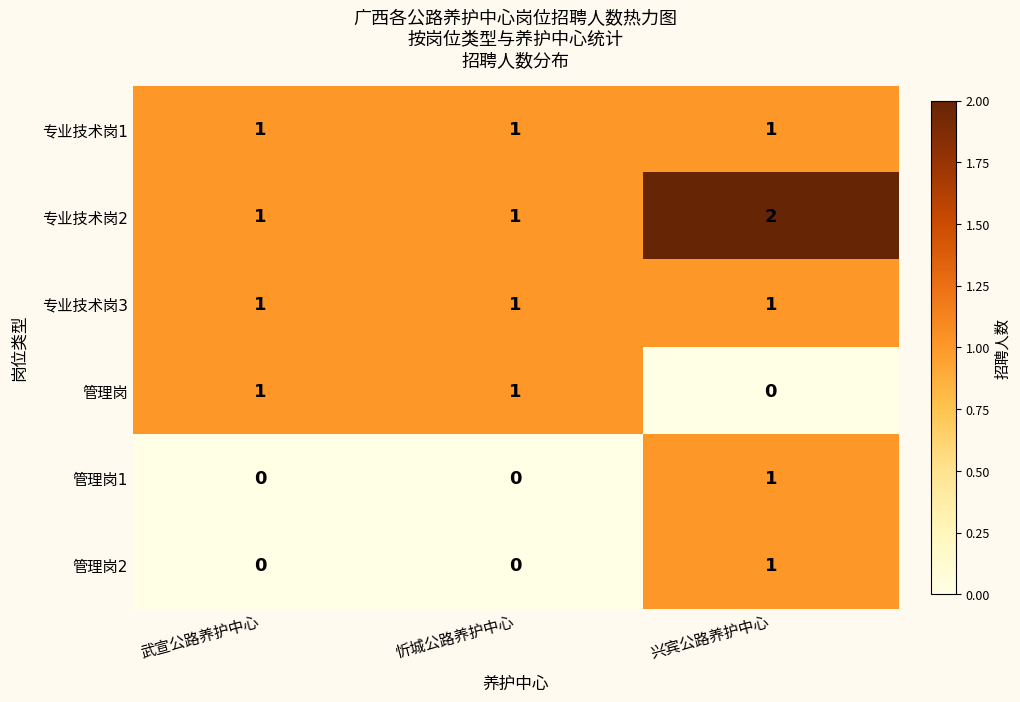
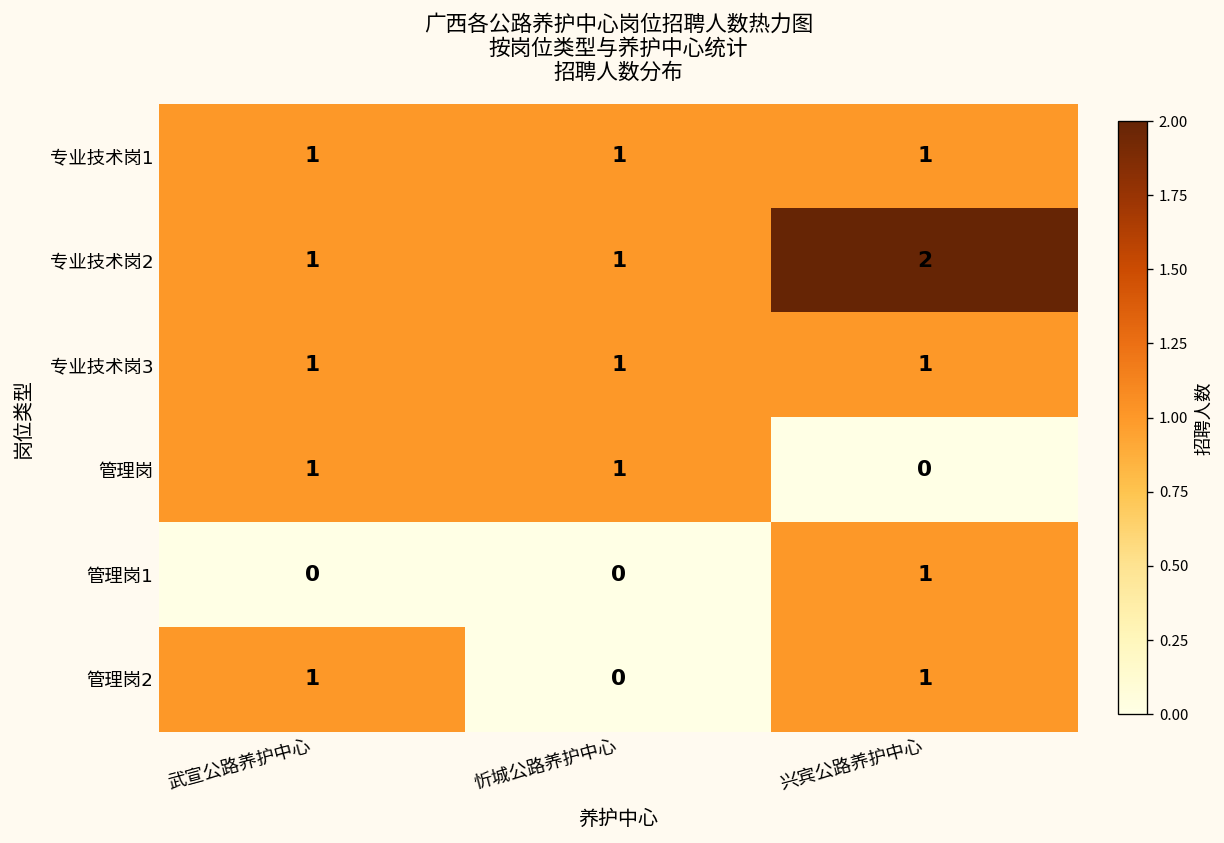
管理岗2, 武宣公路养护中心: 0 -> 1
